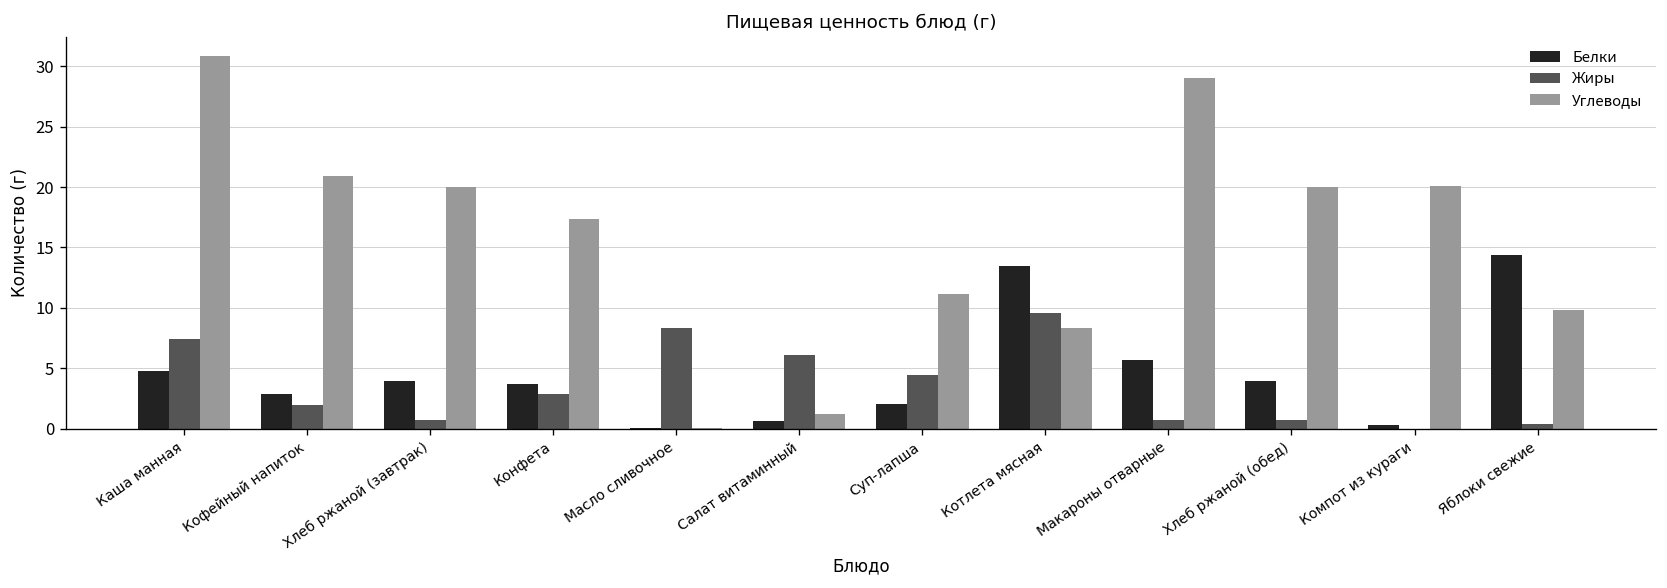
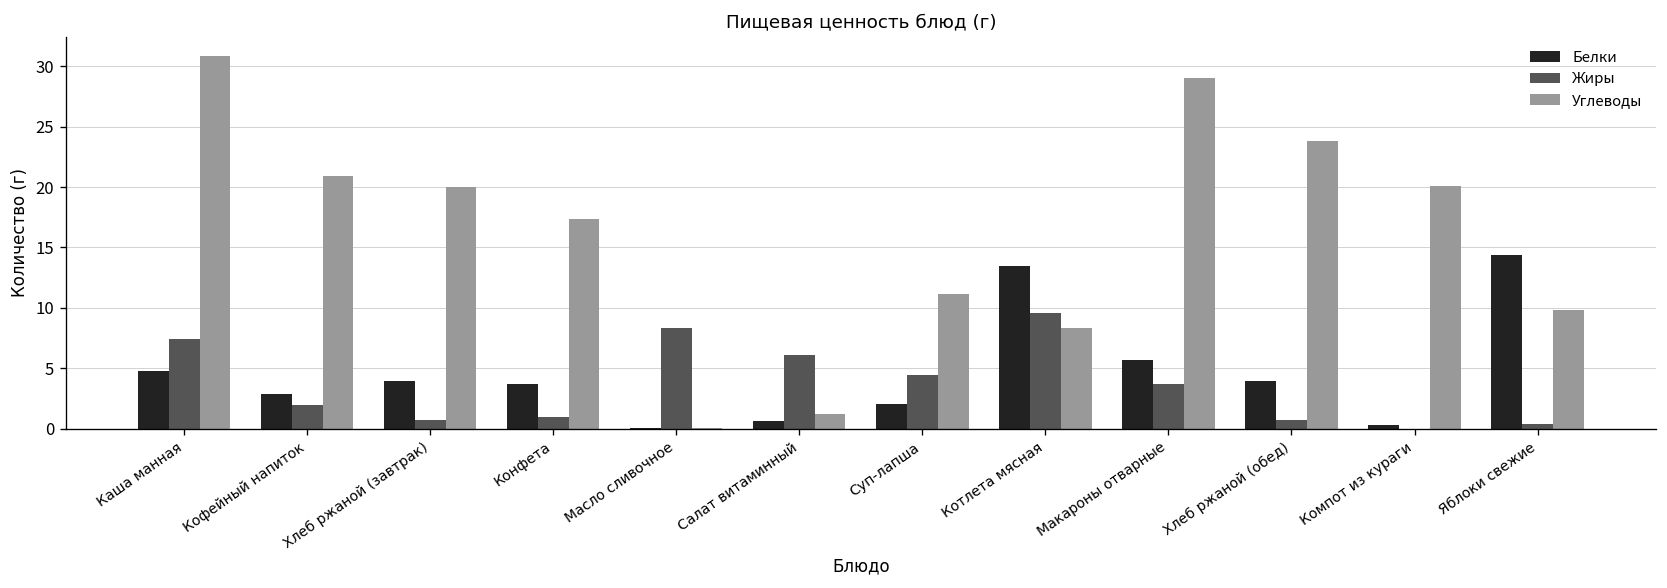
Жиры, Конфета: 2.9 -> 1.0
Жиры, Макароны отварные: 0.7 -> 3.7
Углеводы, Хлеб ржаной (обед): 20.0 -> 23.8
